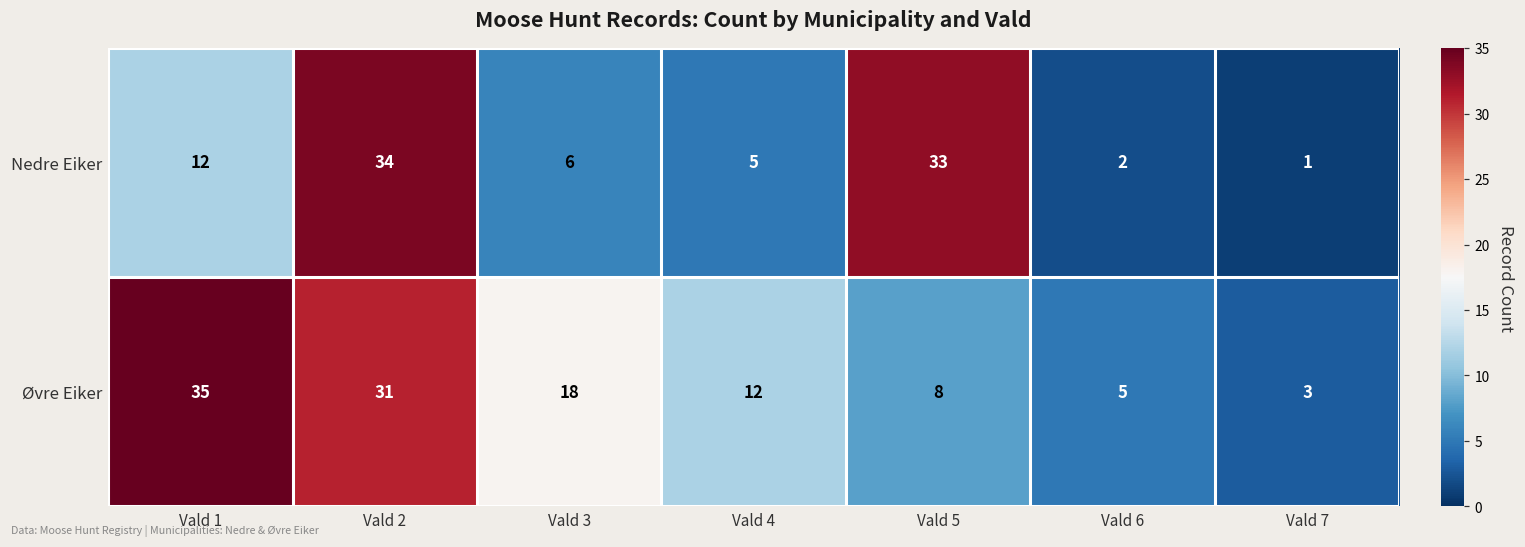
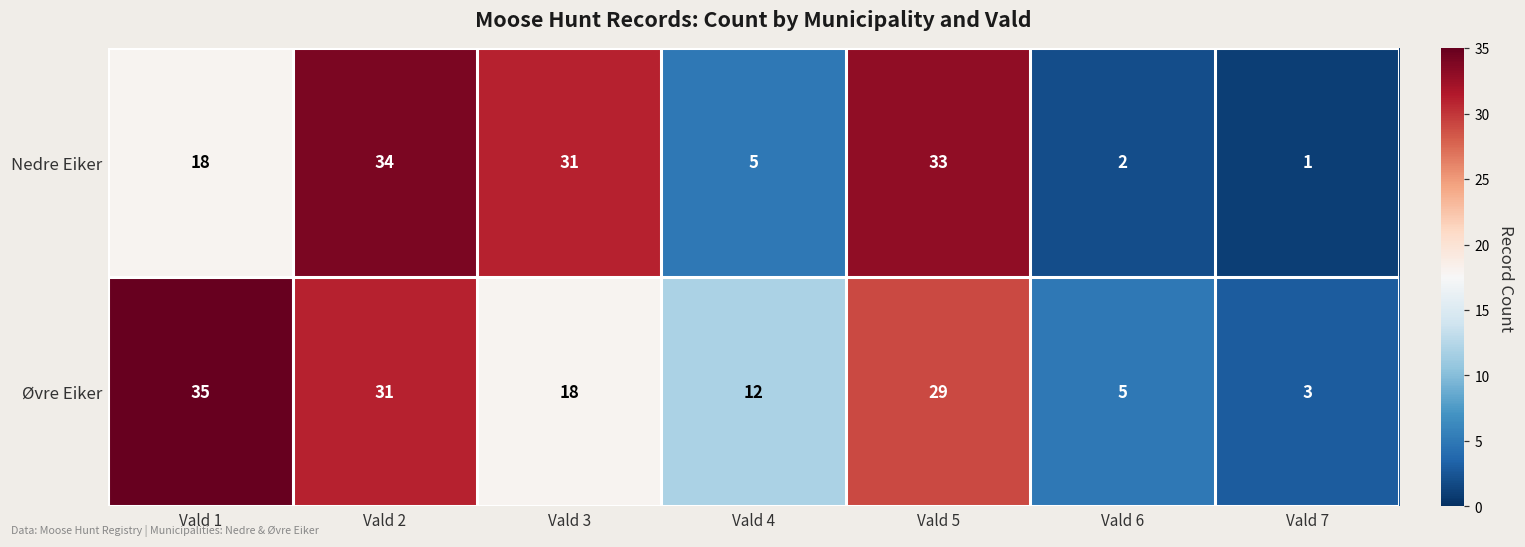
Nedre Eiker, Vald 1: 12 -> 18
Nedre Eiker, Vald 3: 6 -> 31
Øvre Eiker, Vald 5: 8 -> 29
